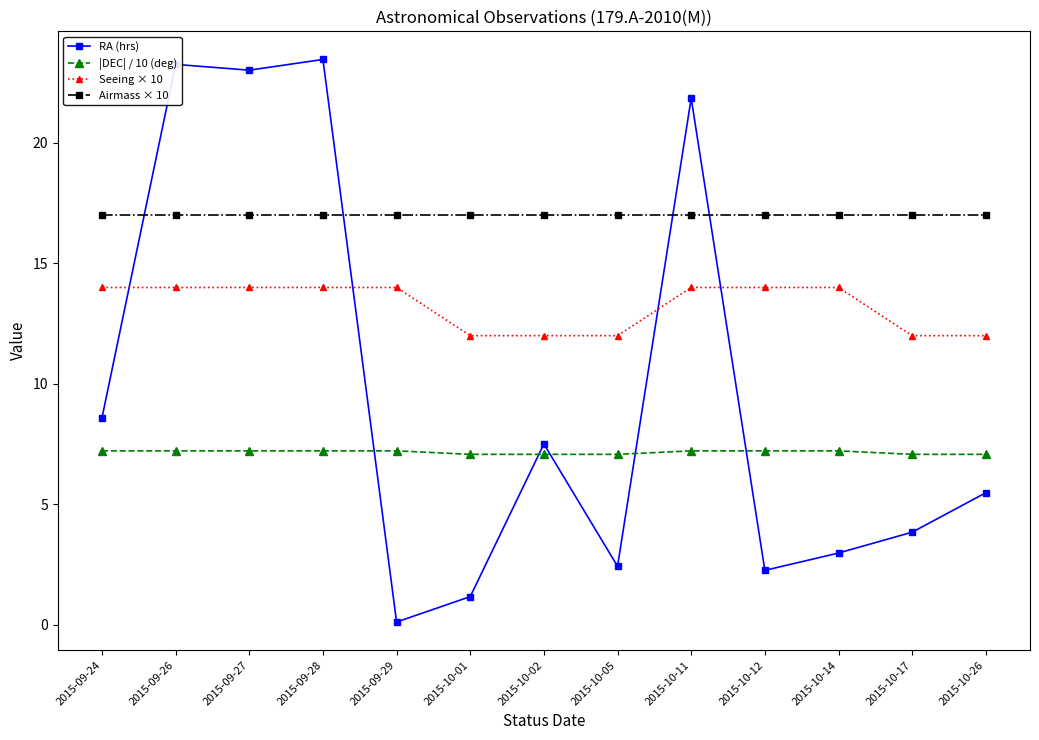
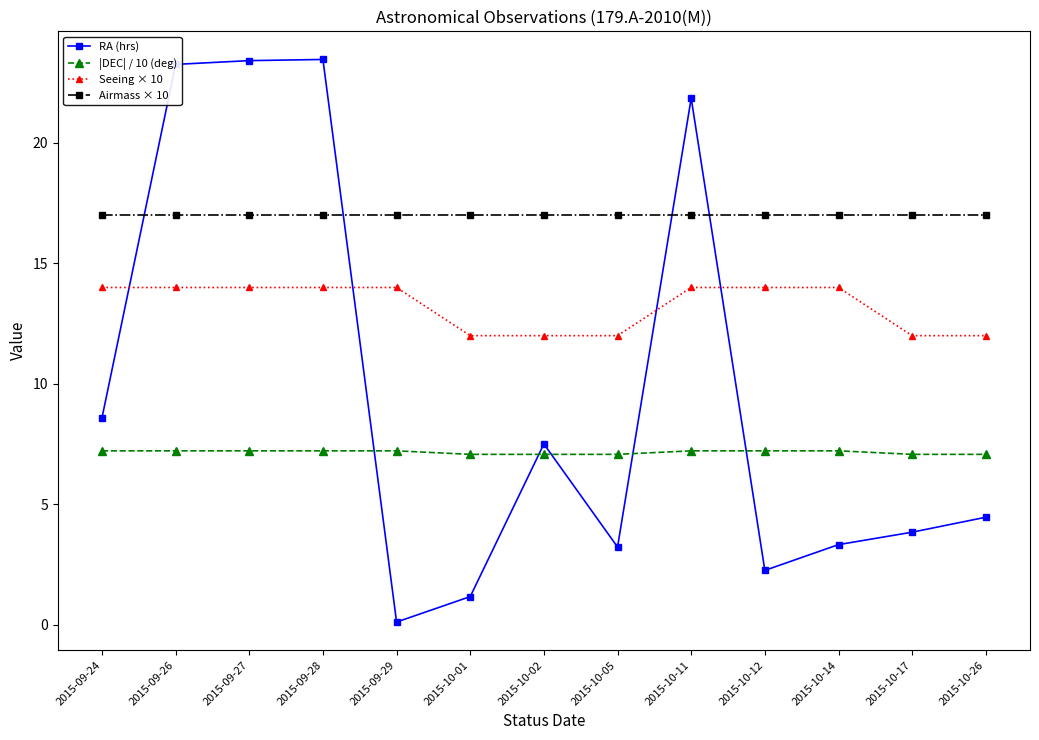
RA (hrs), 2015-09-27: 23.0 -> 23.4
RA (hrs), 2015-10-05: 2.4 -> 3.2
RA (hrs), 2015-10-14: 3.0 -> 3.3
RA (hrs), 2015-10-26: 5.5 -> 4.5
